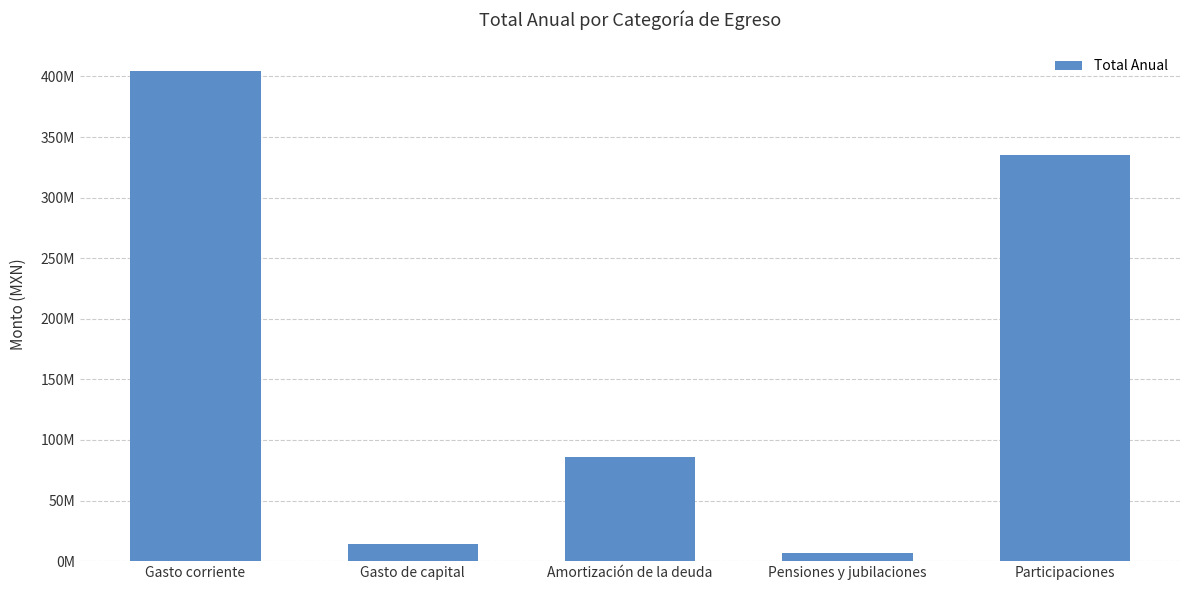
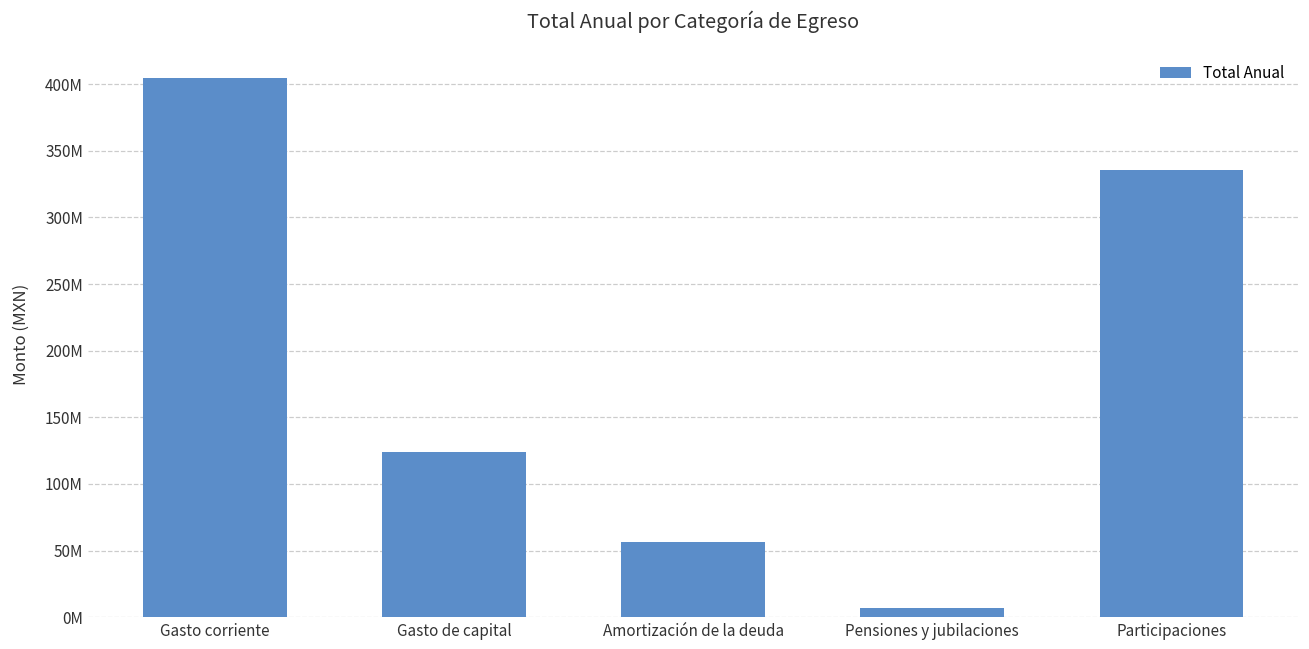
Gasto de capital: 14000000 -> 124000000
Amortización de la deuda: 86000000 -> 57000000
